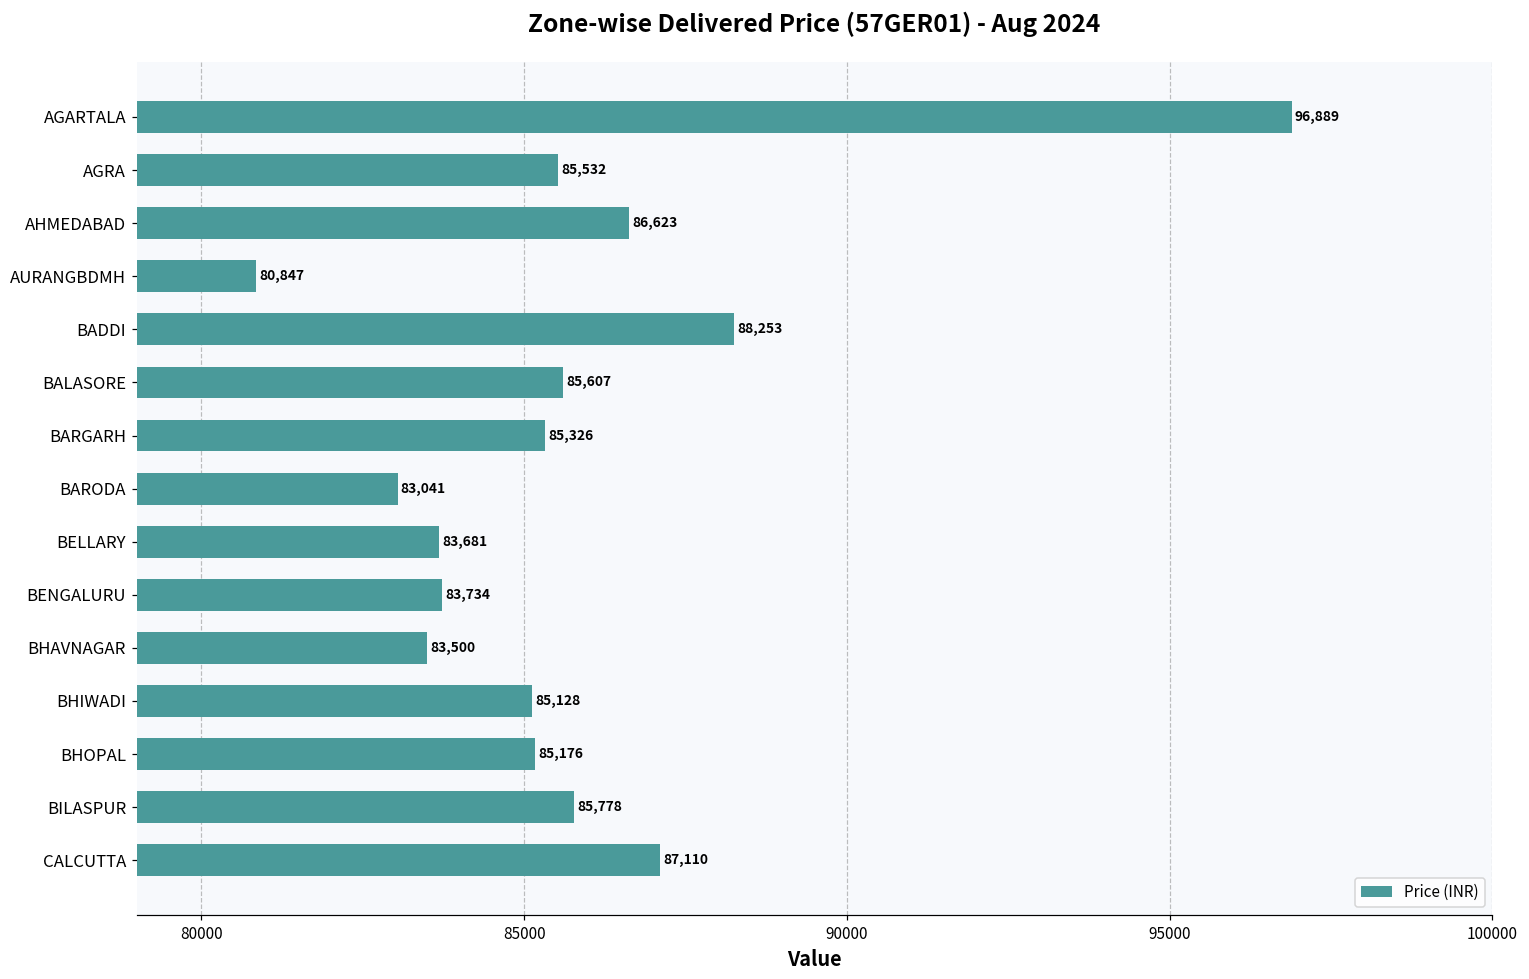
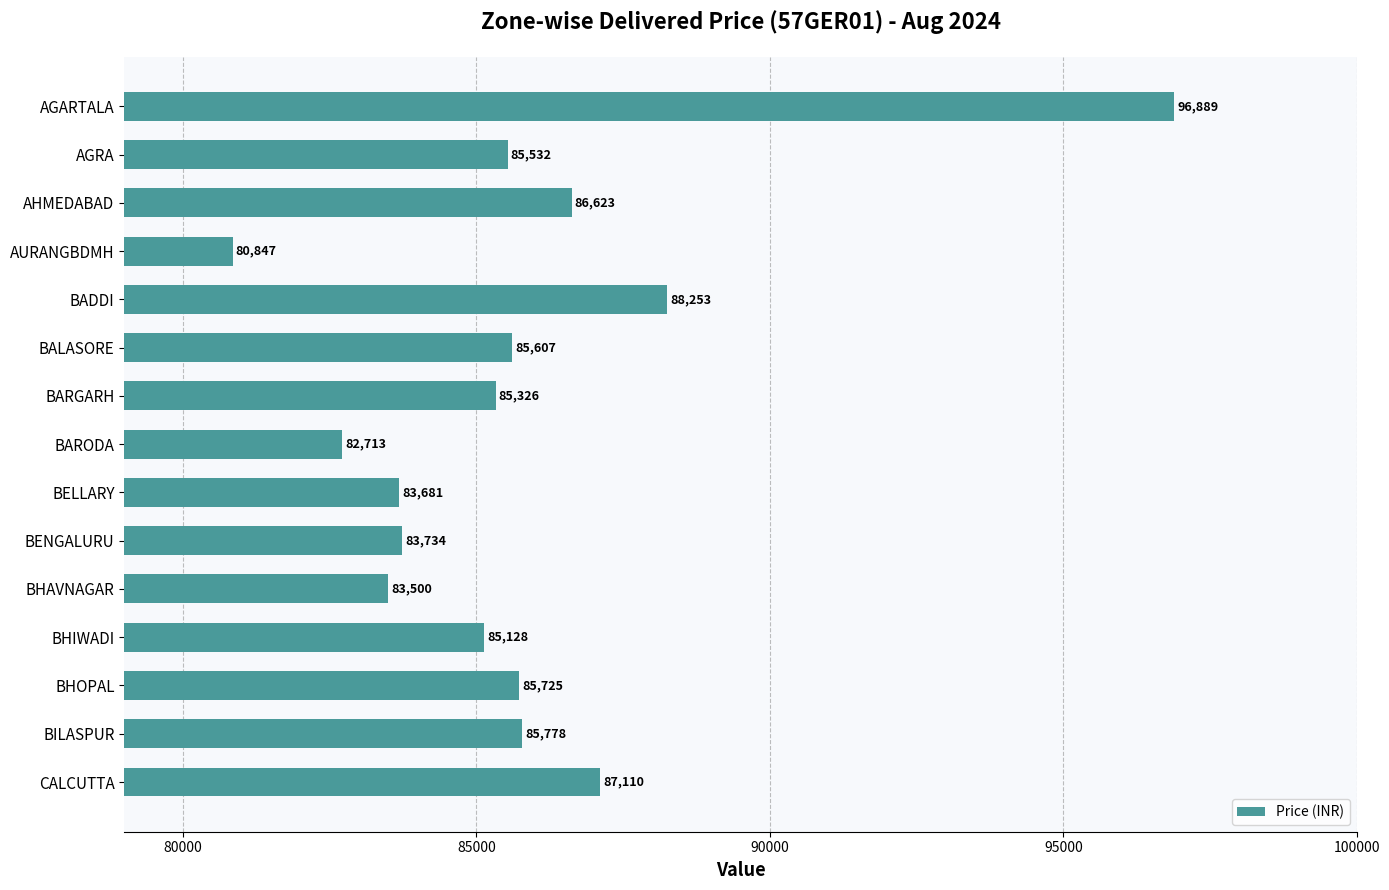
BARODA: 83,041 -> 82,713
BHOPAL: 85,176 -> 85,725
